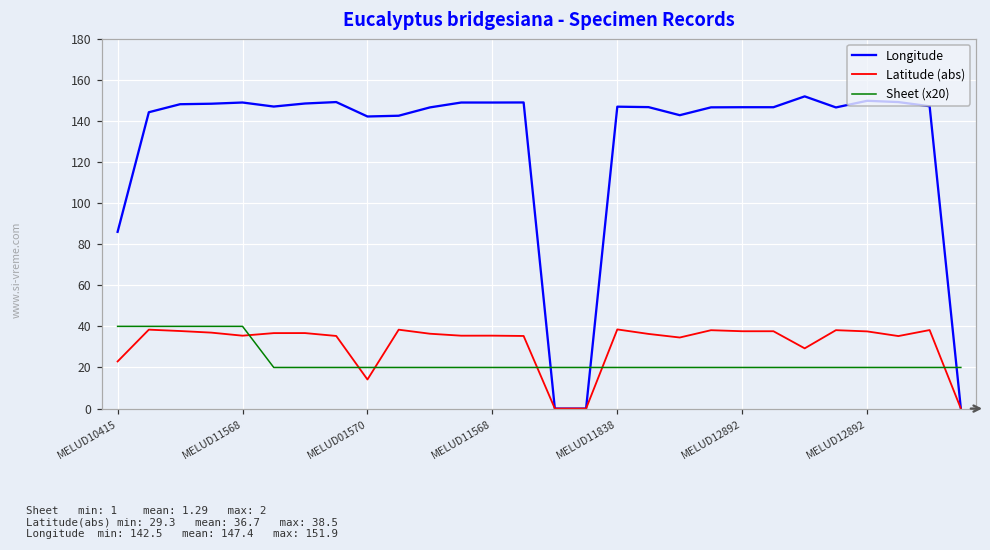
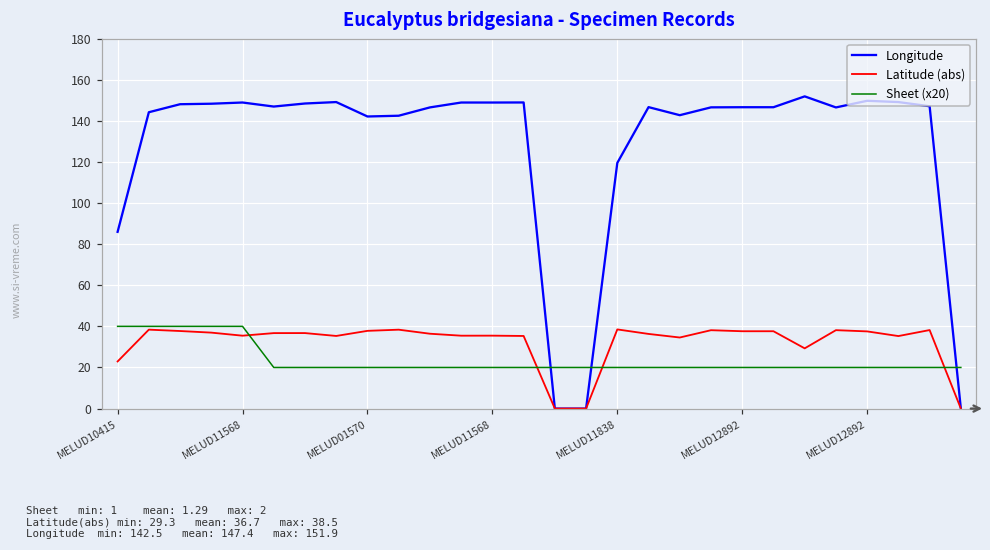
Latitude (abs), MELUD01570: 14 -> 38
Longitude, MELUD11838: 147 -> 120
